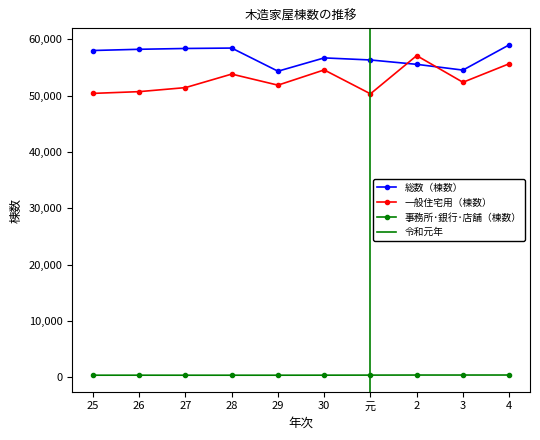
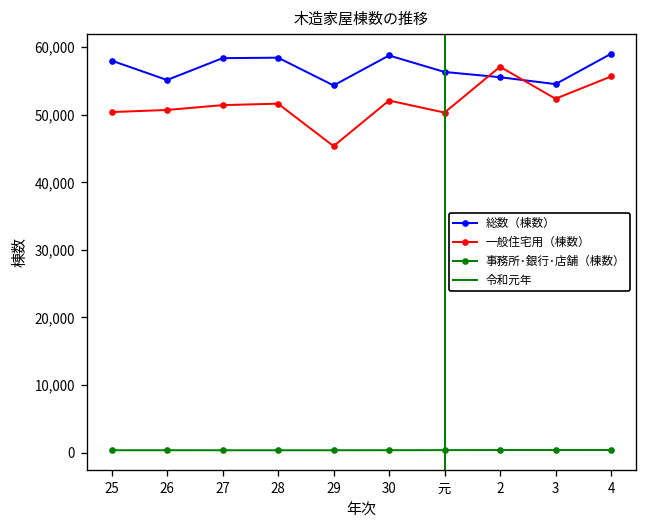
総数（棟数）, 26: 58,000 -> 55,000
一般住宅用（棟数）, 28: 54,000 -> 52,000
一般住宅用（棟数）, 29: 52,000 -> 45,000
総数（棟数）, 30: 57,000 -> 59,000
一般住宅用（棟数）, 30: 55,000 -> 52,000
